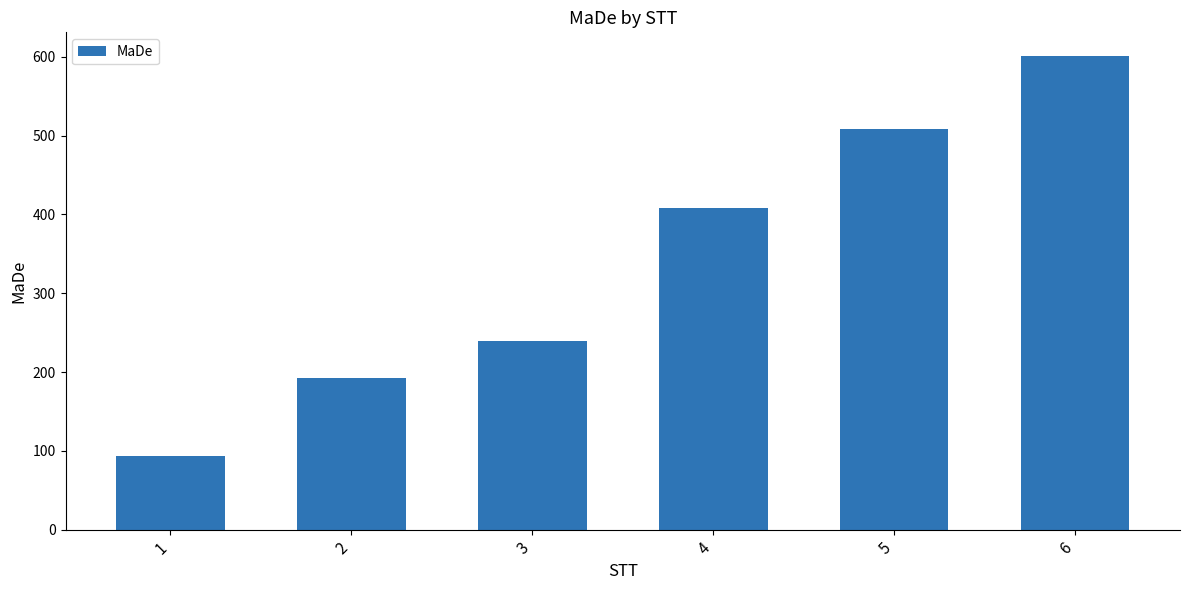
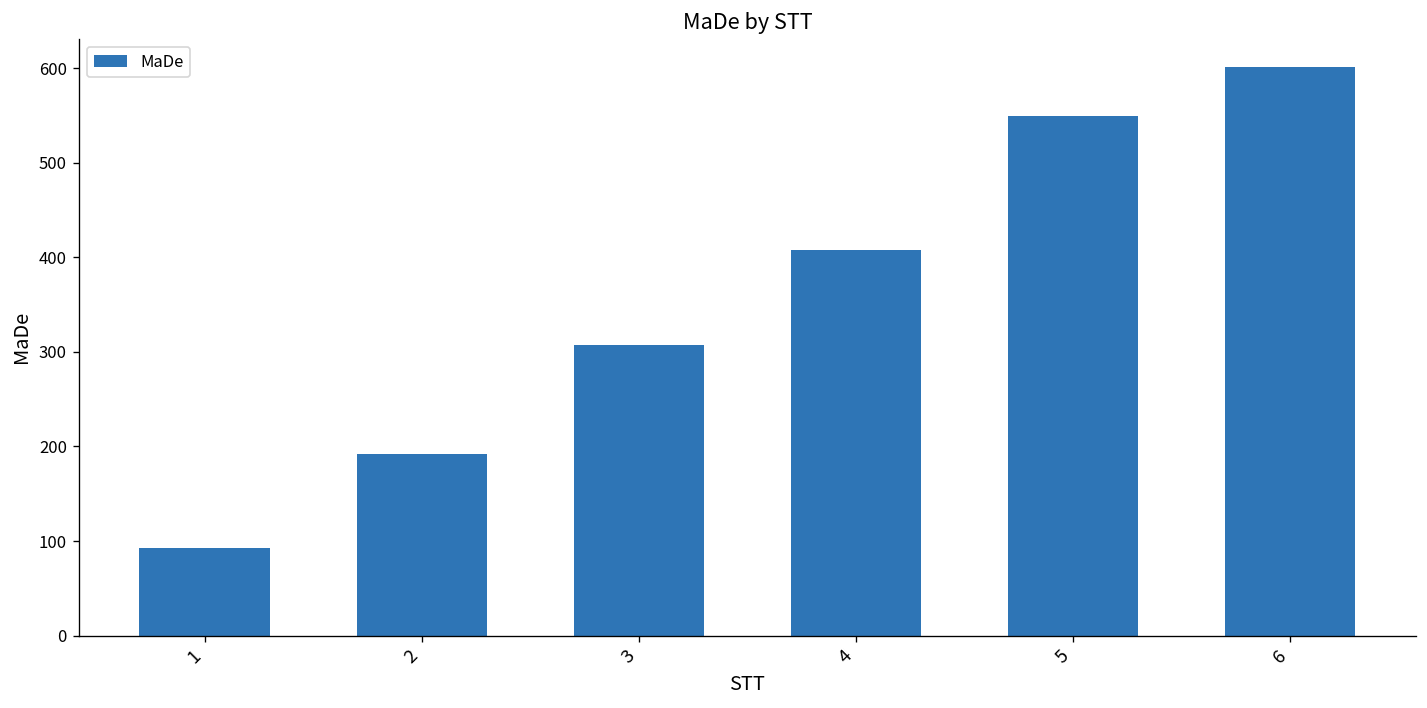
3: 240 -> 310
5: 510 -> 550
